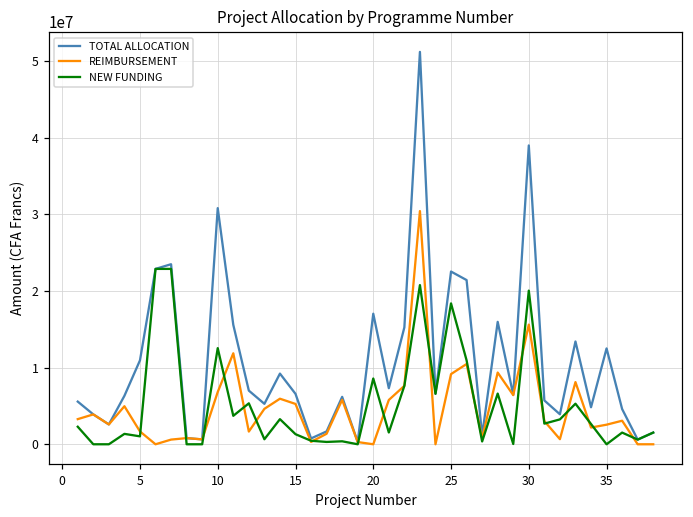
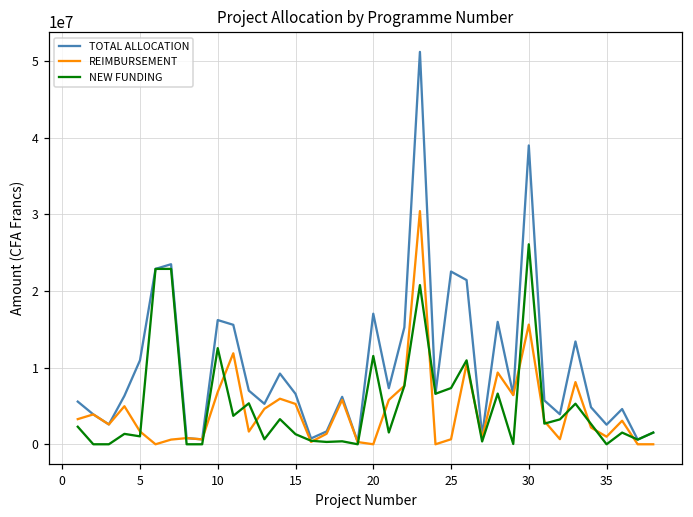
TOTAL ALLOCATION, 10: 31000000 -> 16000000
NEW FUNDING, 20: 9000000 -> 12000000
REIMBURSEMENT, 25: 9000000 -> 1000000
NEW FUNDING, 25: 18000000 -> 7000000
NEW FUNDING, 30: 20000000 -> 26000000
TOTAL ALLOCATION, 35: 12000000 -> 3000000
REIMBURSEMENT, 35: 3000000 -> 1000000
